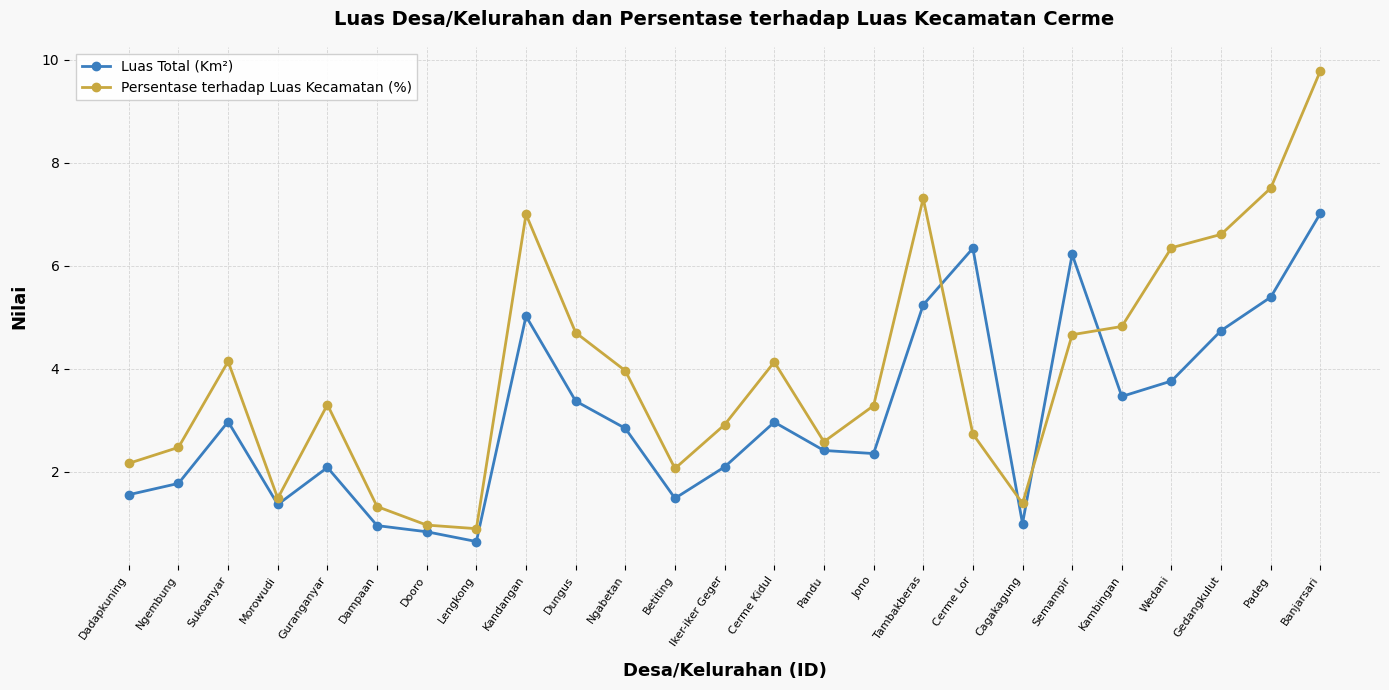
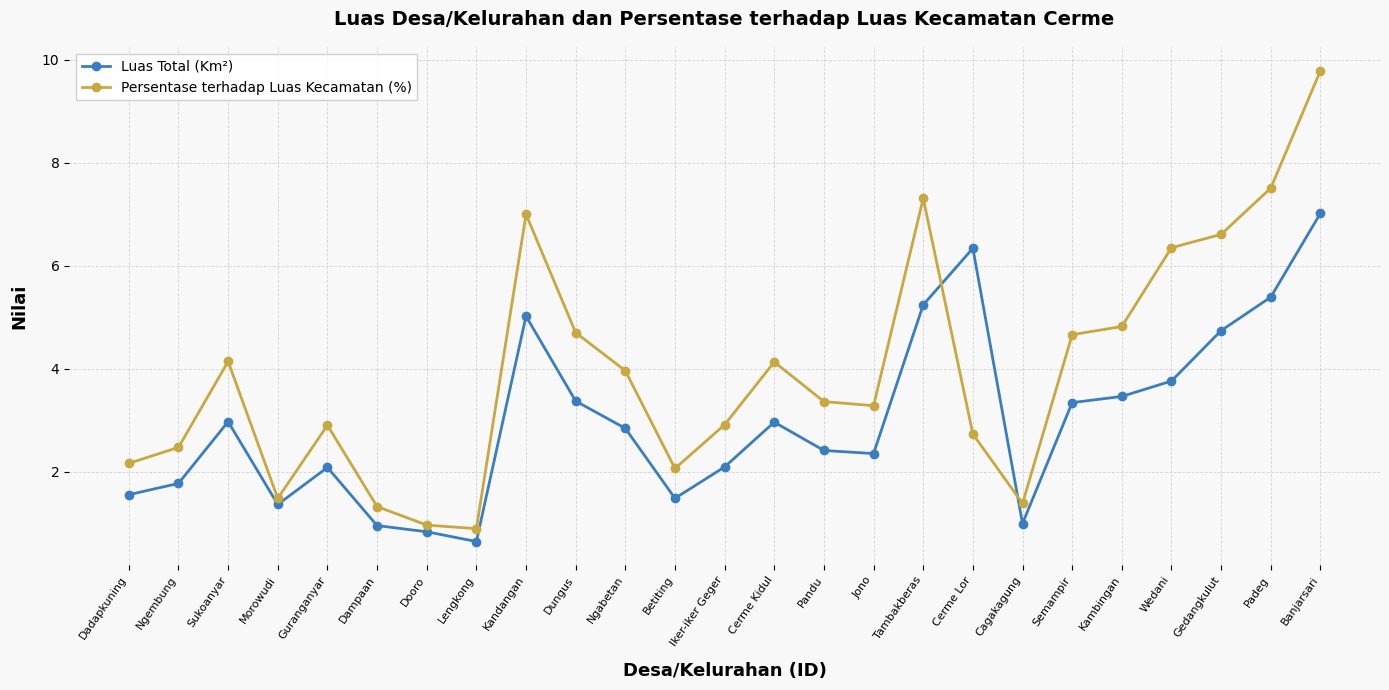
Persentase terhadap Luas Kecamatan (%), Guranganyar: 3.3 -> 2.9
Persentase terhadap Luas Kecamatan (%), Pandu: 2.6 -> 3.4
Luas Total (Km²), Semampir: 6.2 -> 3.3
